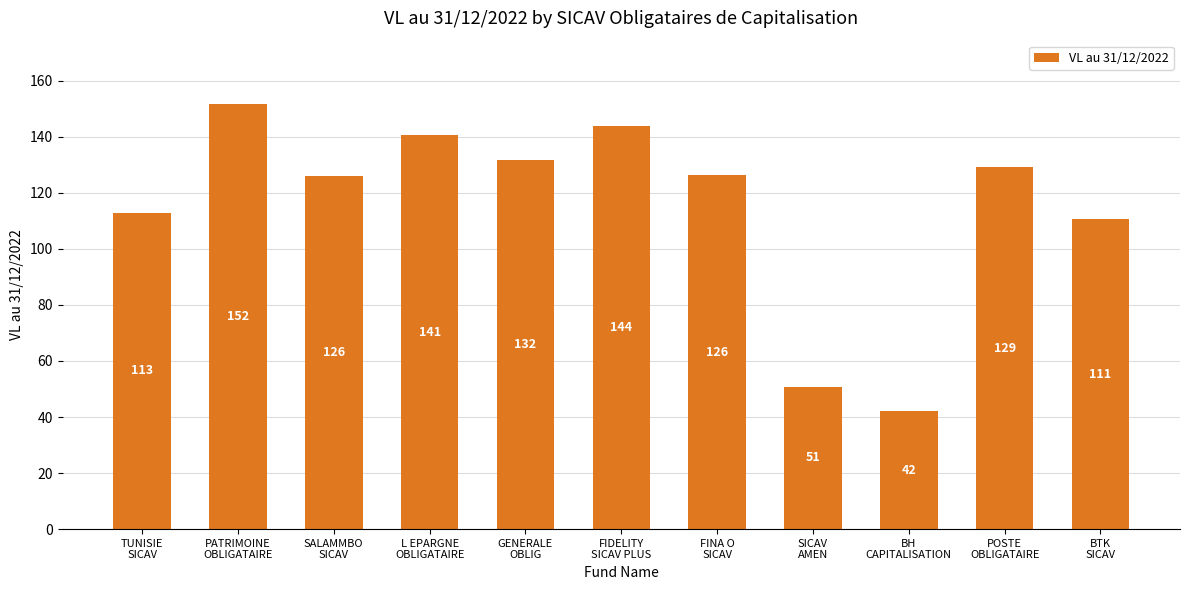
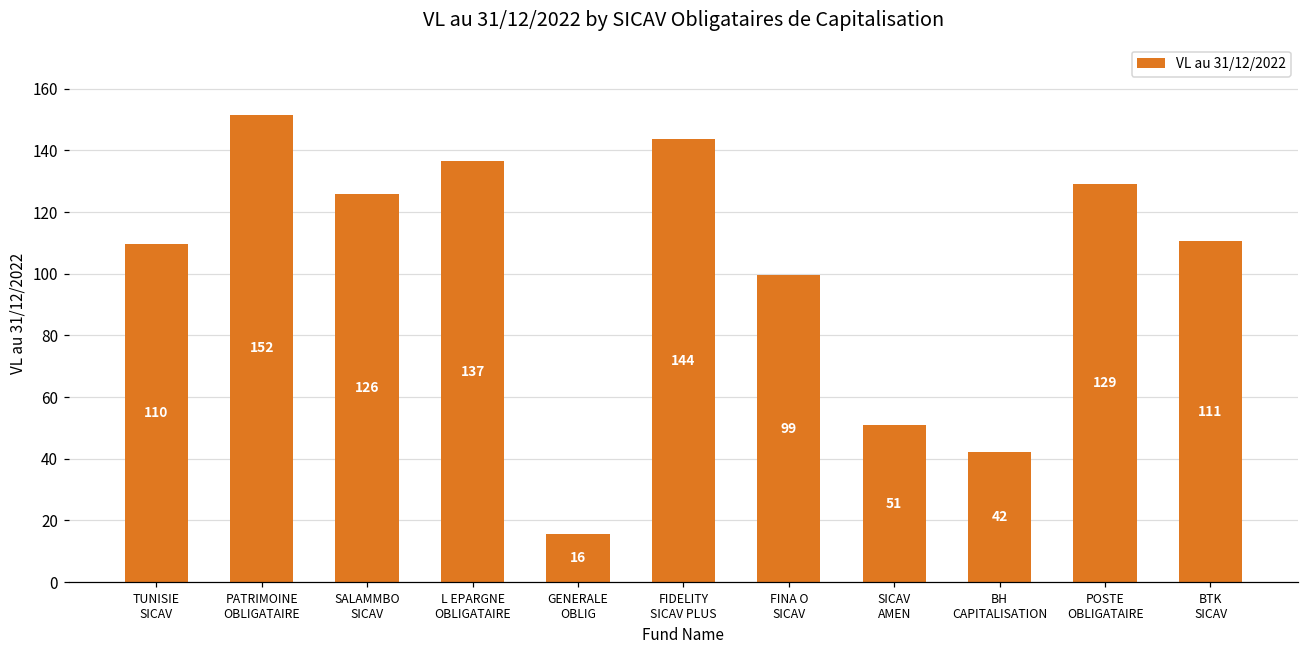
TUNISIE SICAV: 113 -> 110
L EPARGNE OBLIGATAIRE: 141 -> 137
GENERALE OBLIG: 132 -> 16
FINA O SICAV: 126 -> 99
